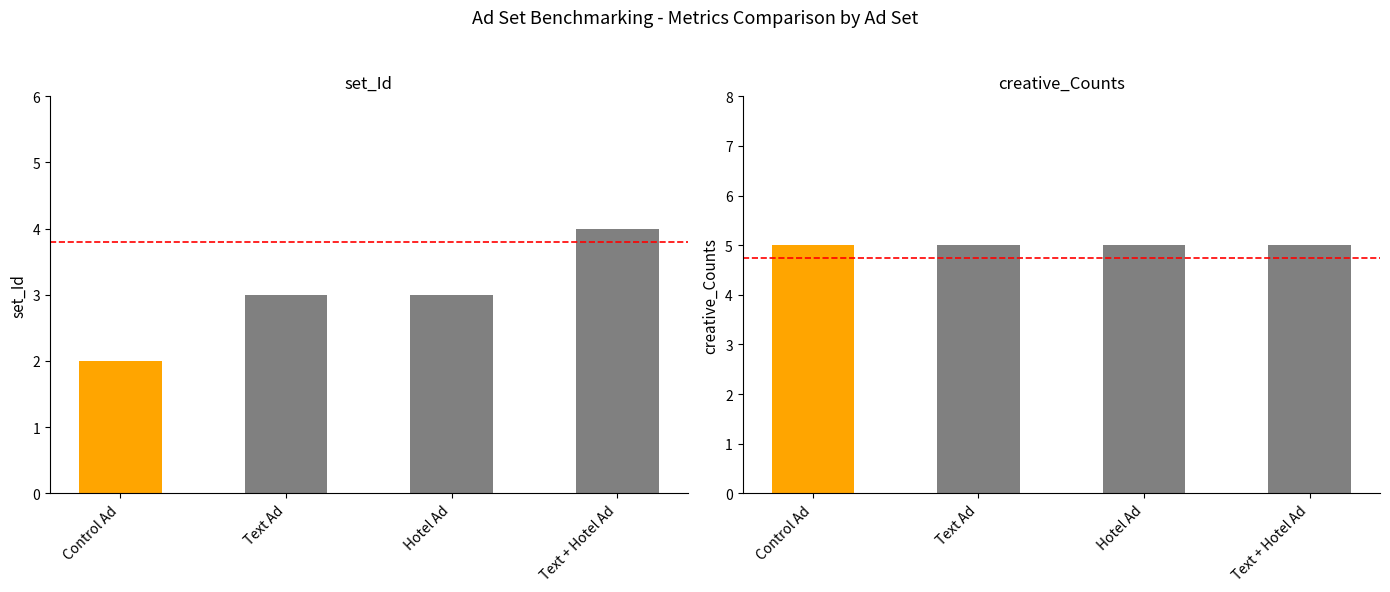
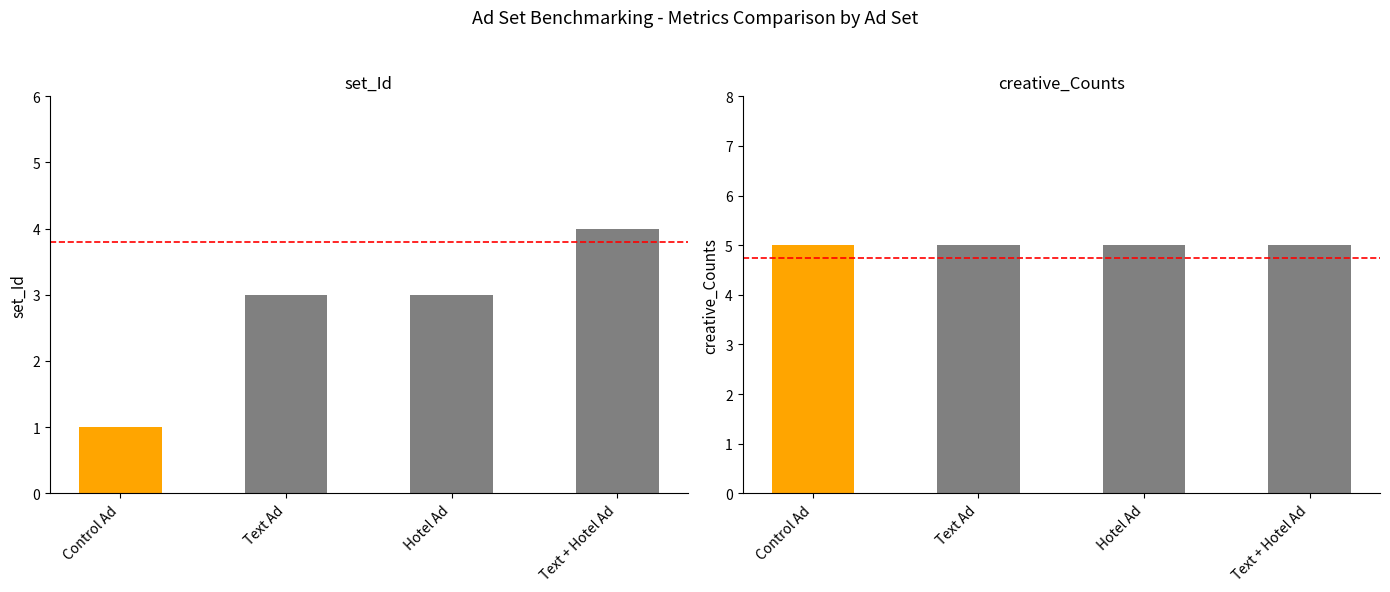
set_Id, Control Ad: 2 -> 1
